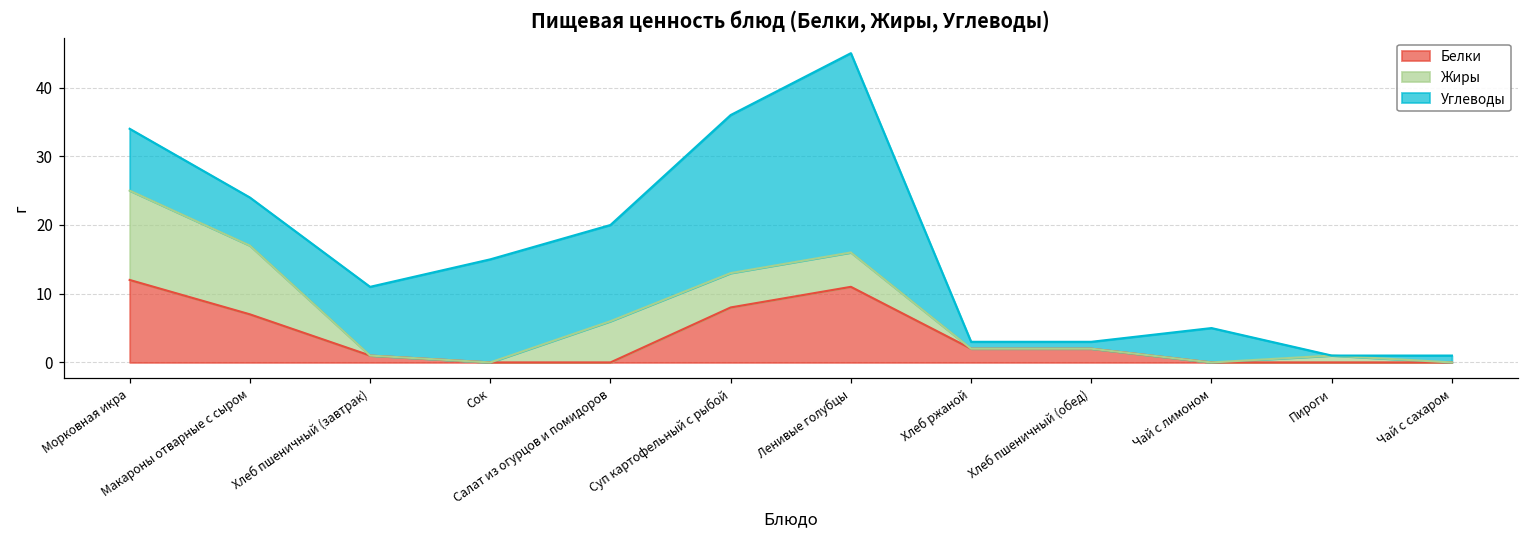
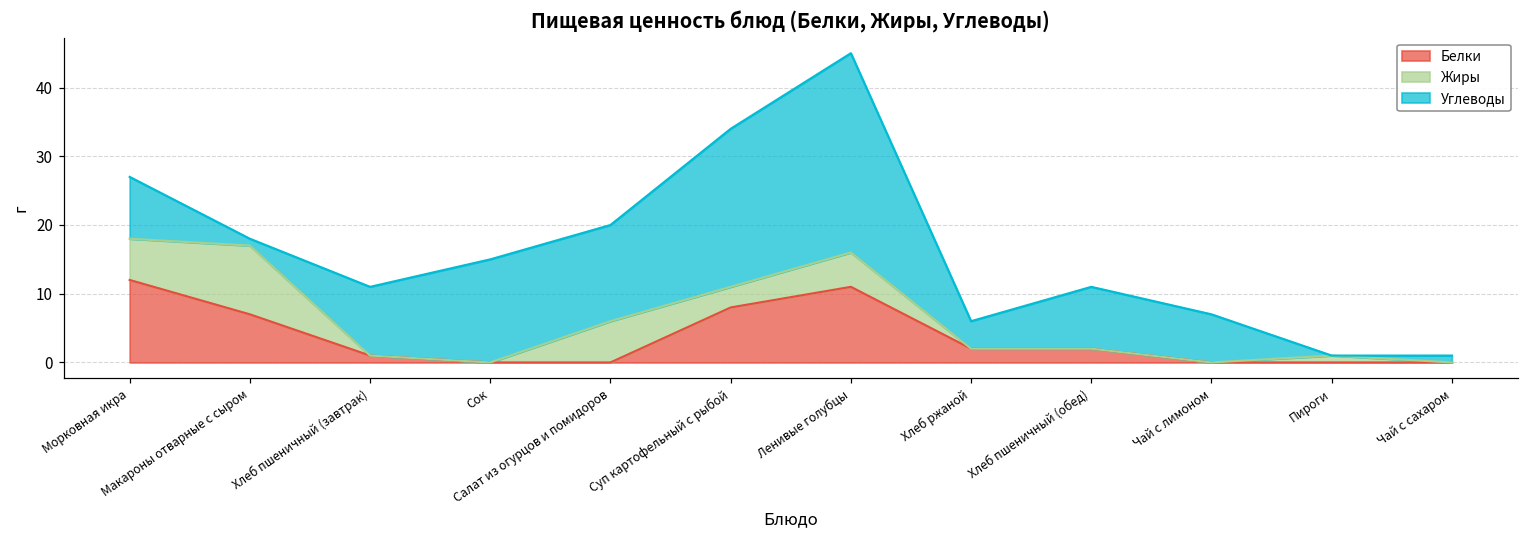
Жиры, Морковная икра: 13 -> 6
Углеводы, Макароны отварные с сыром: 7 -> 1
Жиры, Суп картофельный с рыбой: 5 -> 3
Углеводы, Хлеб ржаной: 1 -> 4
Углеводы, Хлеб пшеничный (обед): 1 -> 9
Углеводы, Чай с лимоном: 5 -> 7
